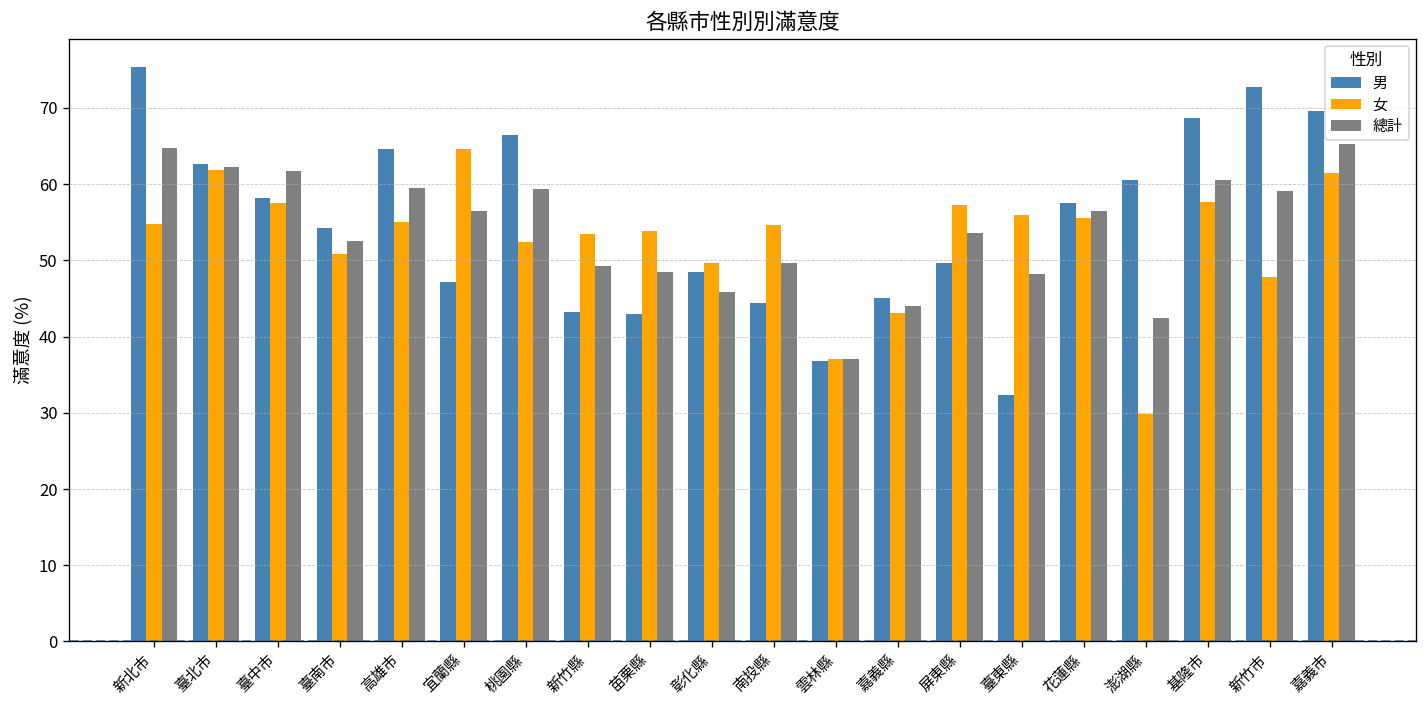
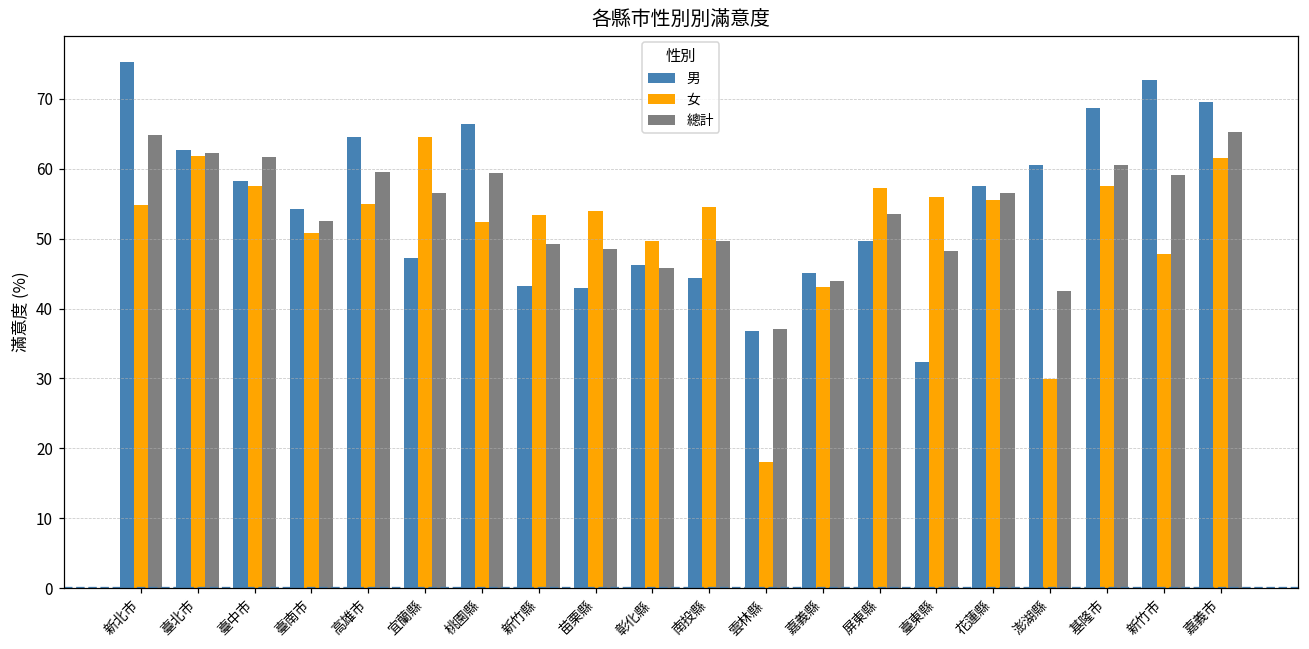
男, 彰化縣: 49 -> 46
女, 雲林縣: 37 -> 18
